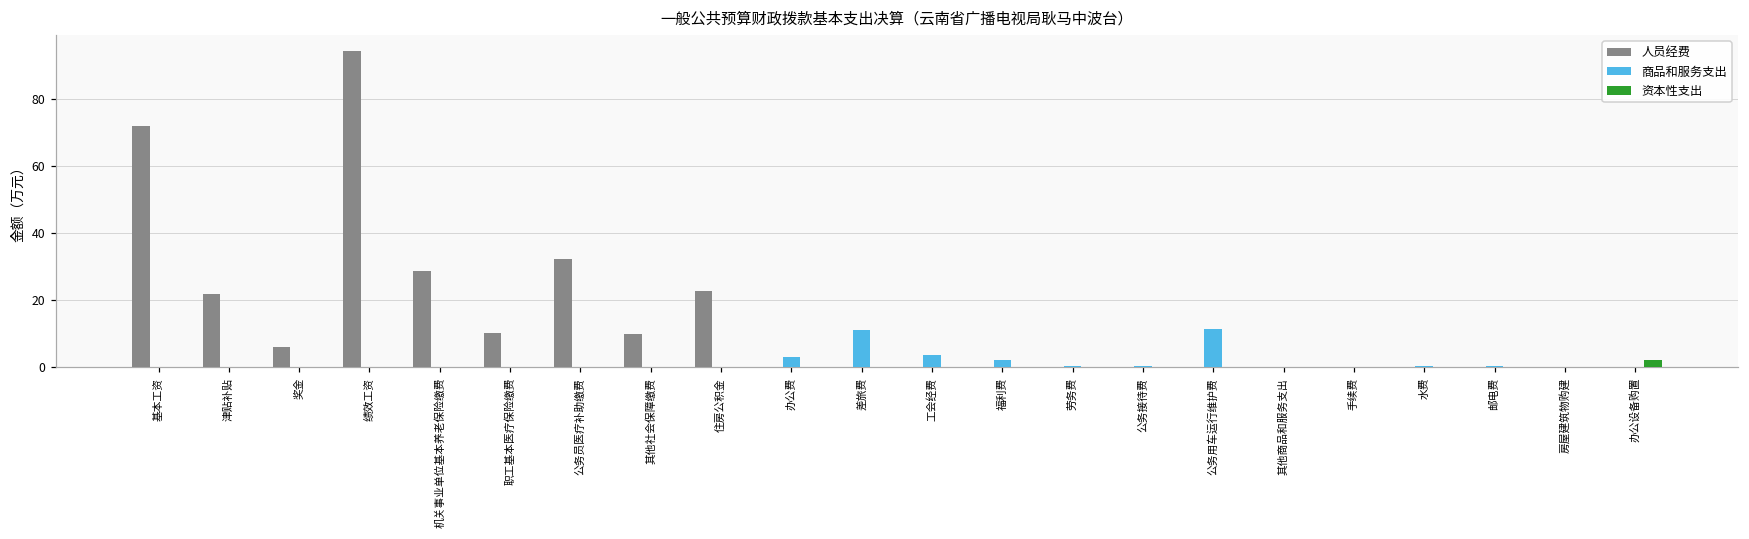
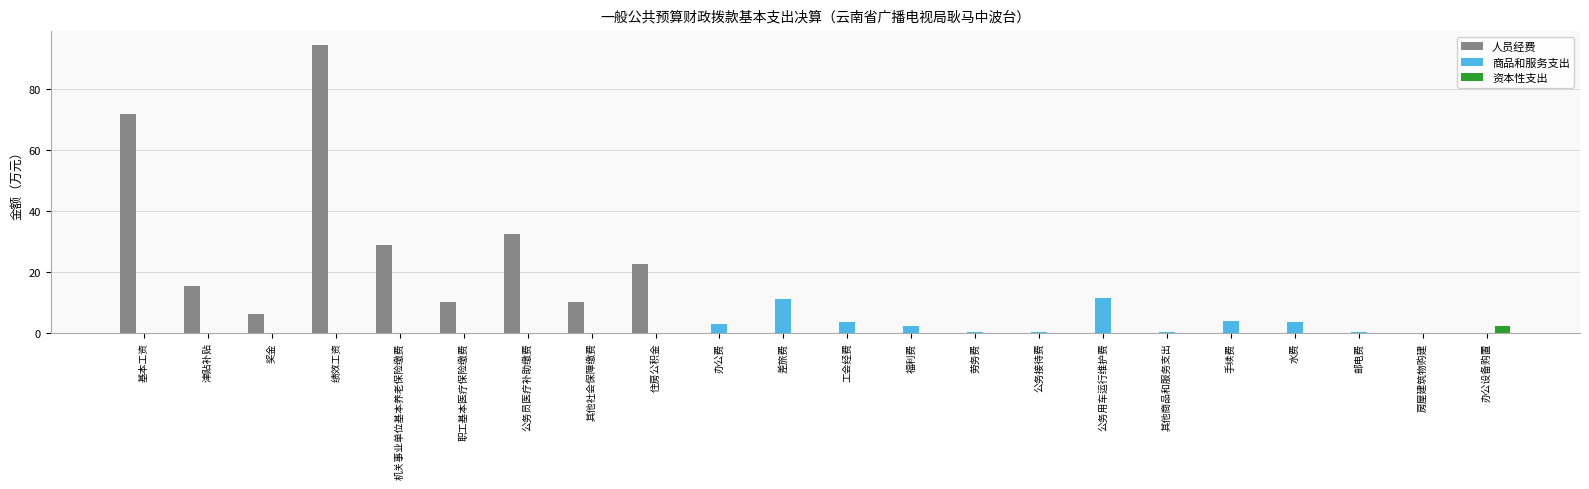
人员经费, 津贴补贴: 22 -> 16
商品和服务支出, 手续费: 0 -> 4
商品和服务支出, 水费: 0 -> 4
